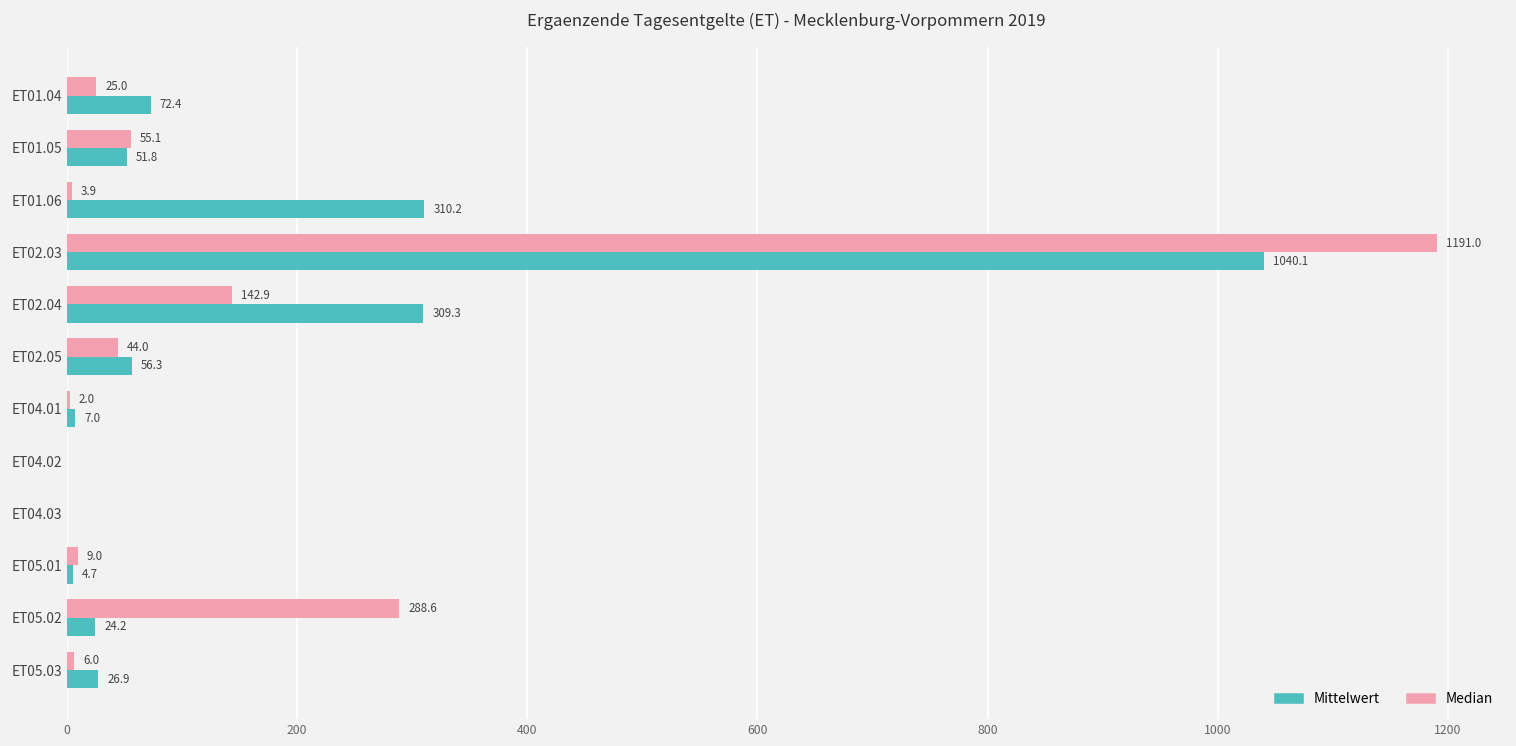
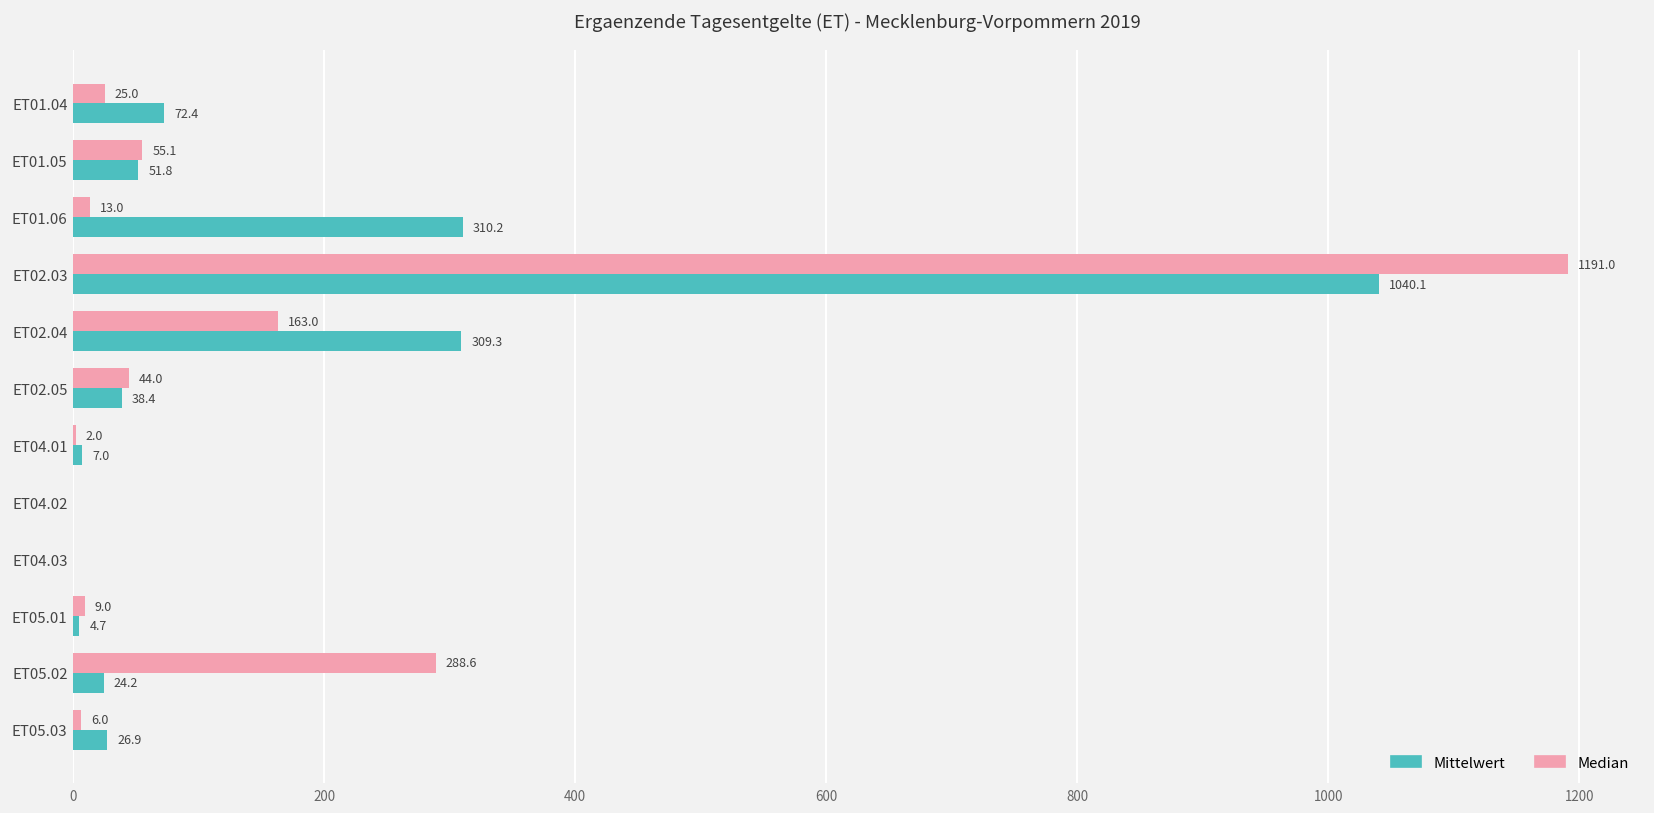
Median, ET01.06: 3.9 -> 13.0
Median, ET02.04: 142.9 -> 163.0
Mittelwert, ET02.05: 56.3 -> 38.4
